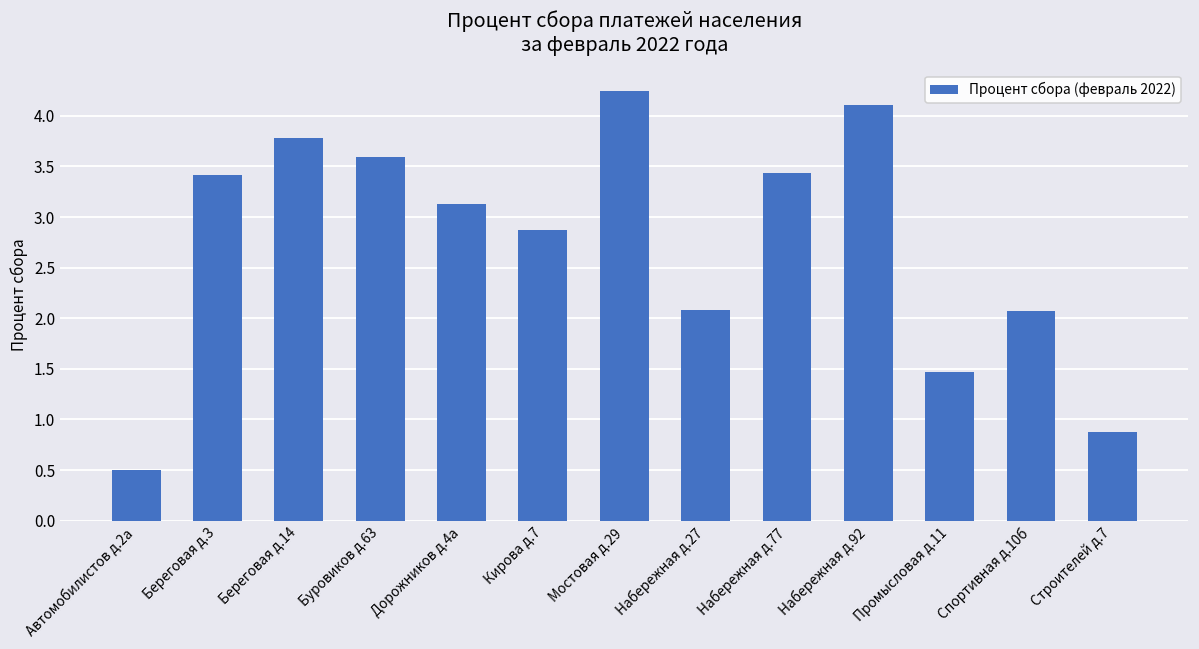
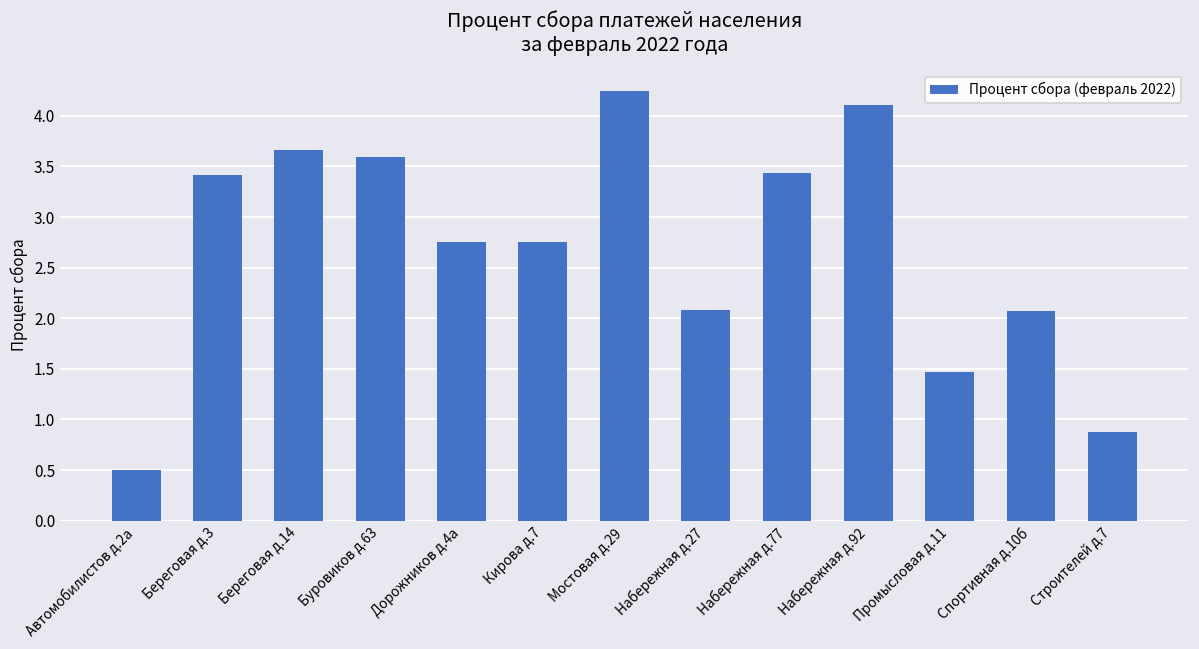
Береговая д.14: 3.8 -> 3.7
Дорожников д.4а: 3.1 -> 2.8
Кирова д.7: 2.9 -> 2.8
